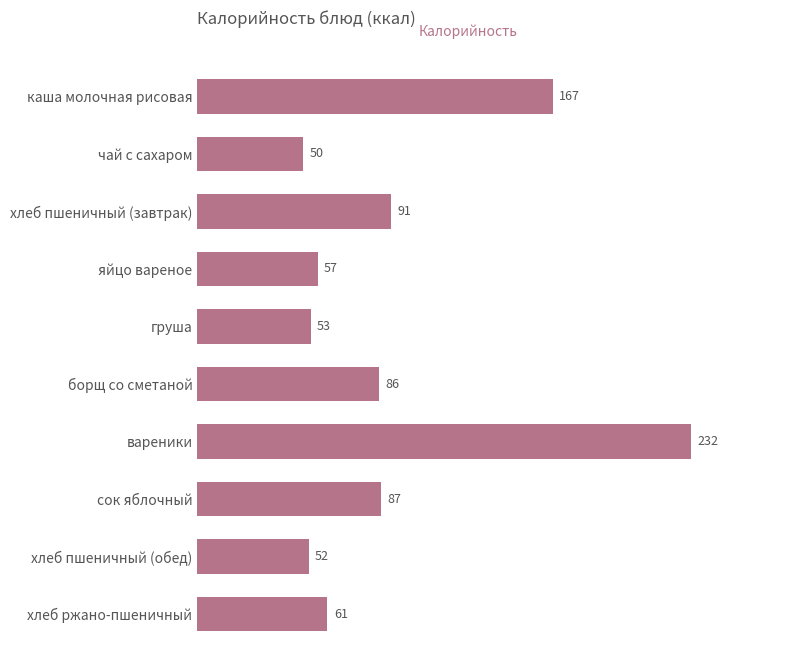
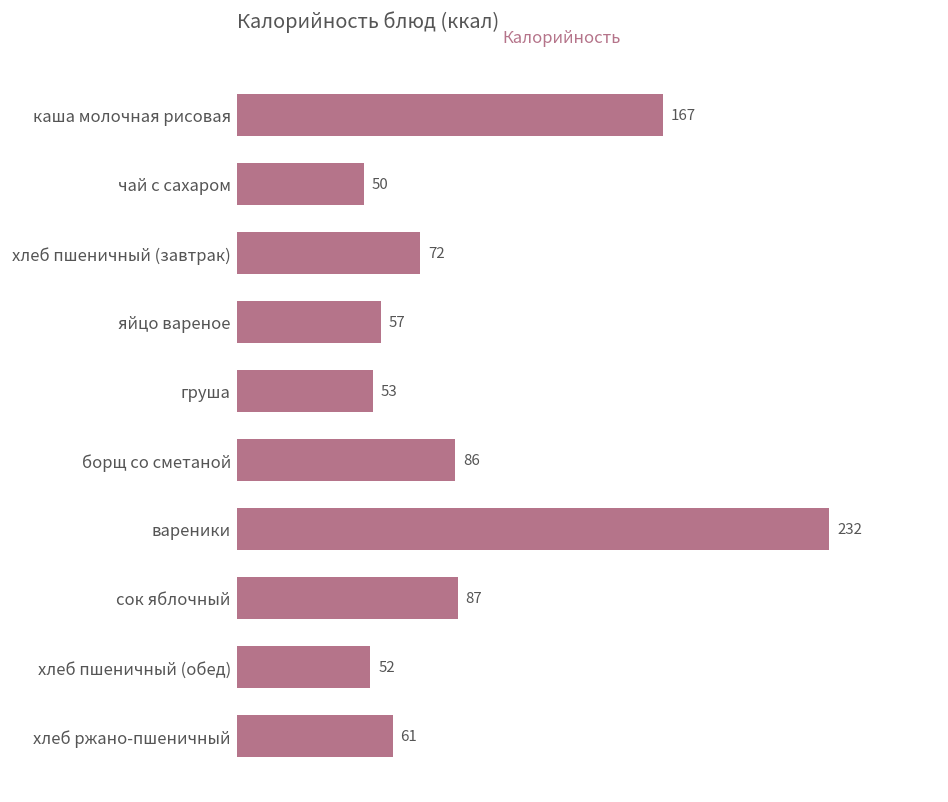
хлеб пшеничный (завтрак): 91 -> 72
